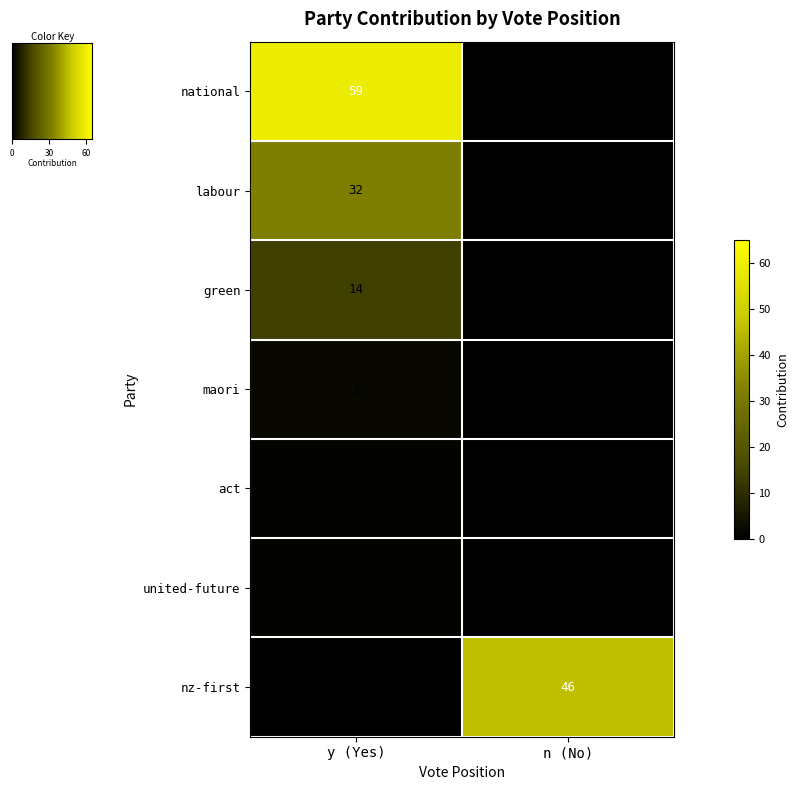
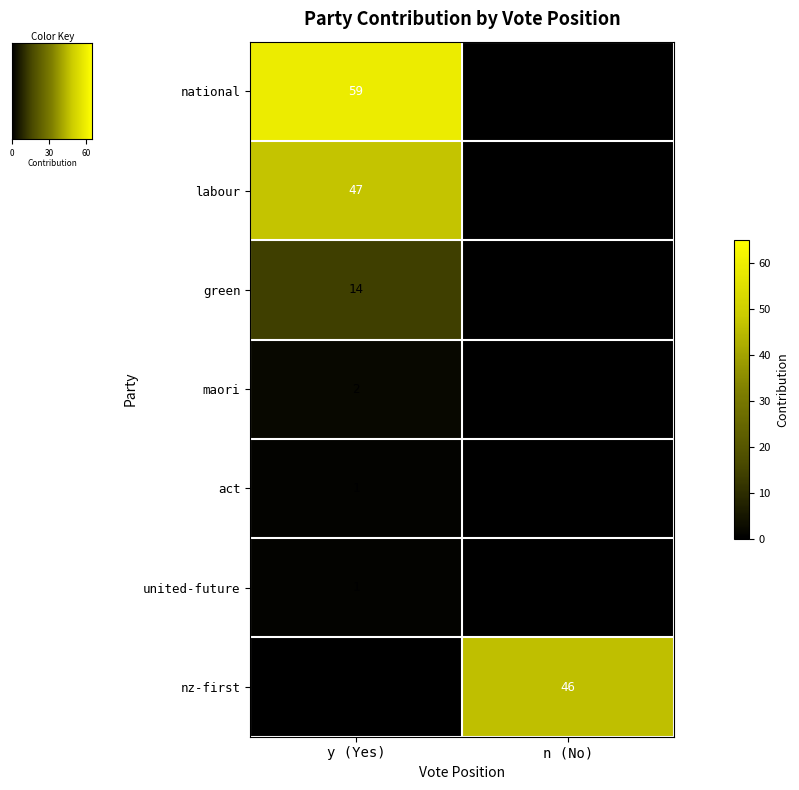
labour, y (Yes): 32 -> 47
